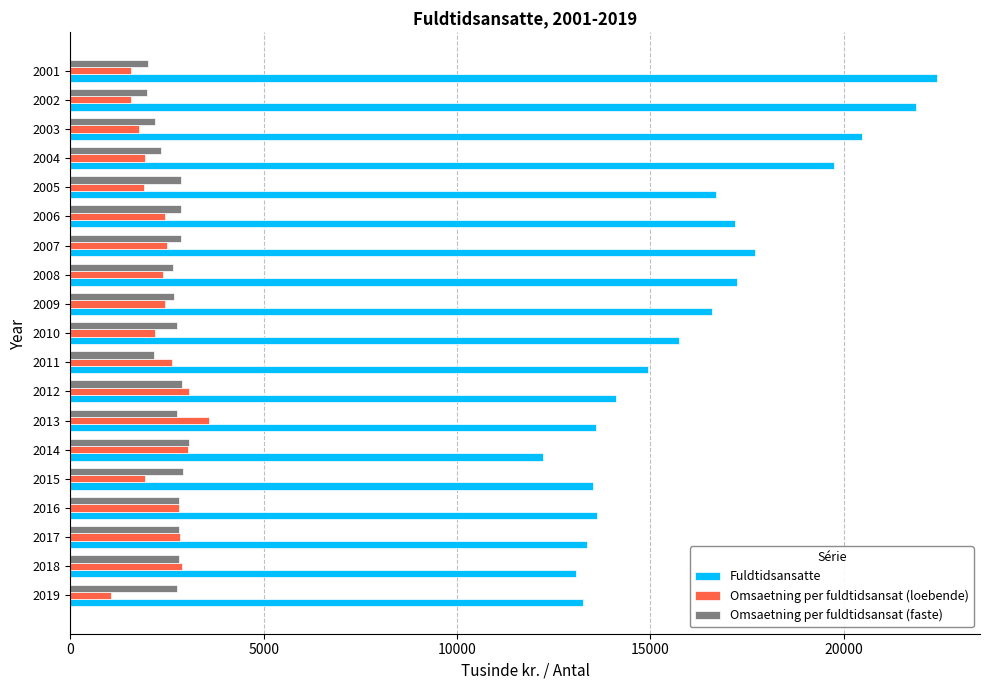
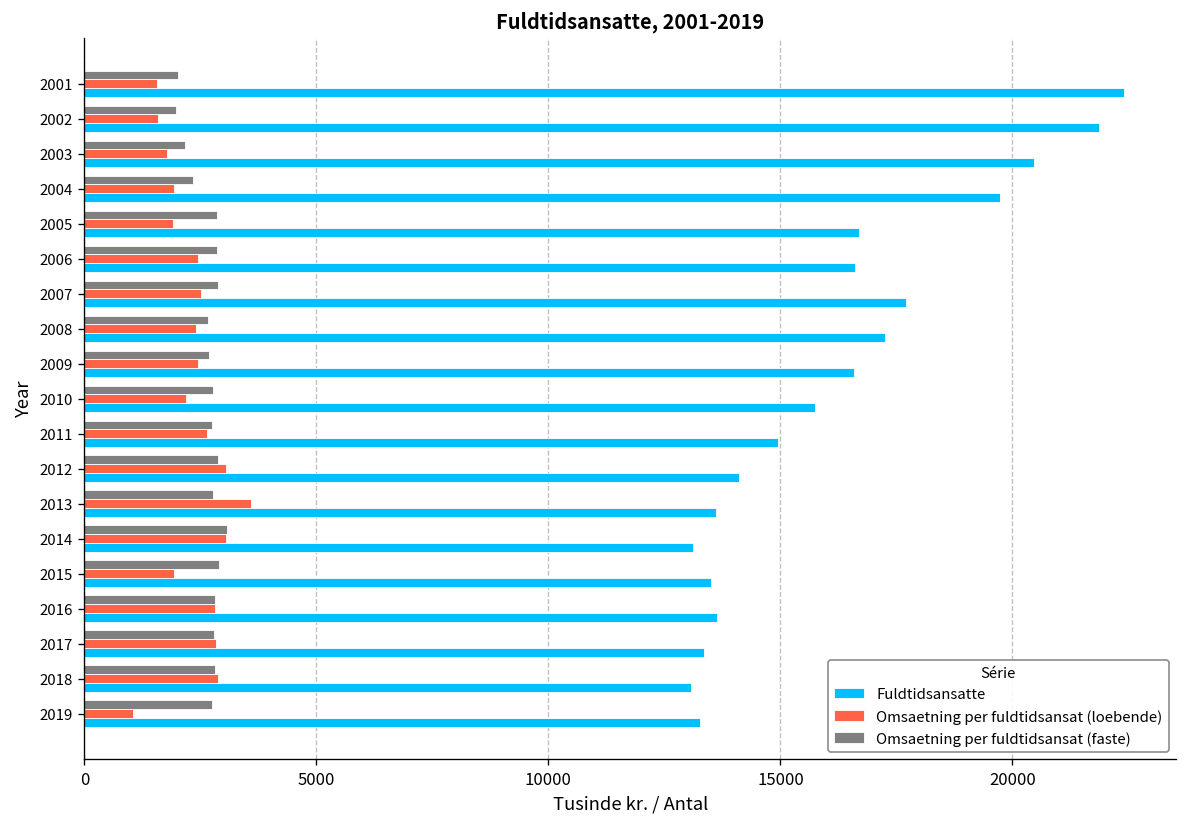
Fuldtidsansatte, 2006: 17200 -> 16600
Omsaetning per fuldtidsansat (faste), 2011: 2200 -> 2800
Fuldtidsansatte, 2014: 12200 -> 13100
